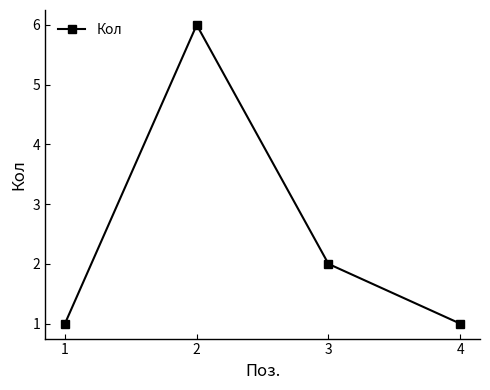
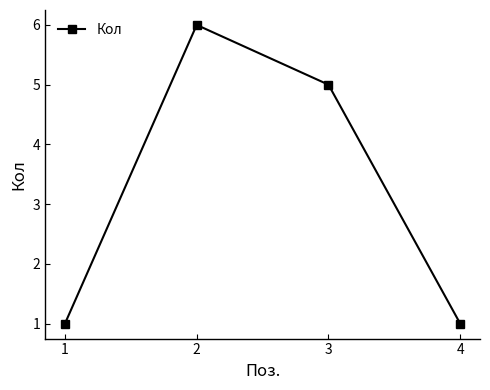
3: 2 -> 5
